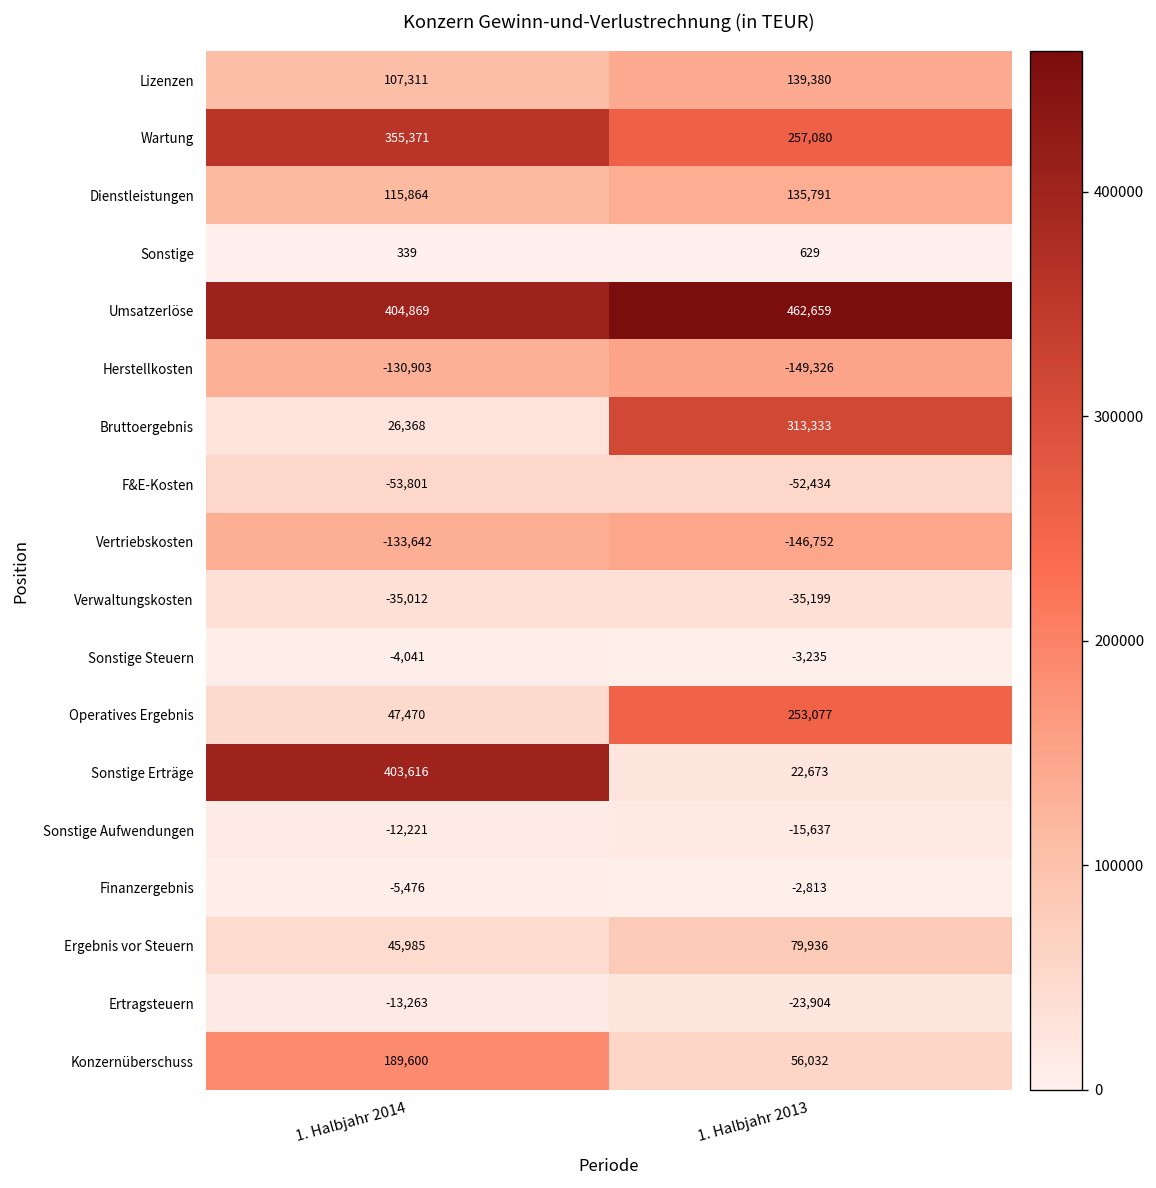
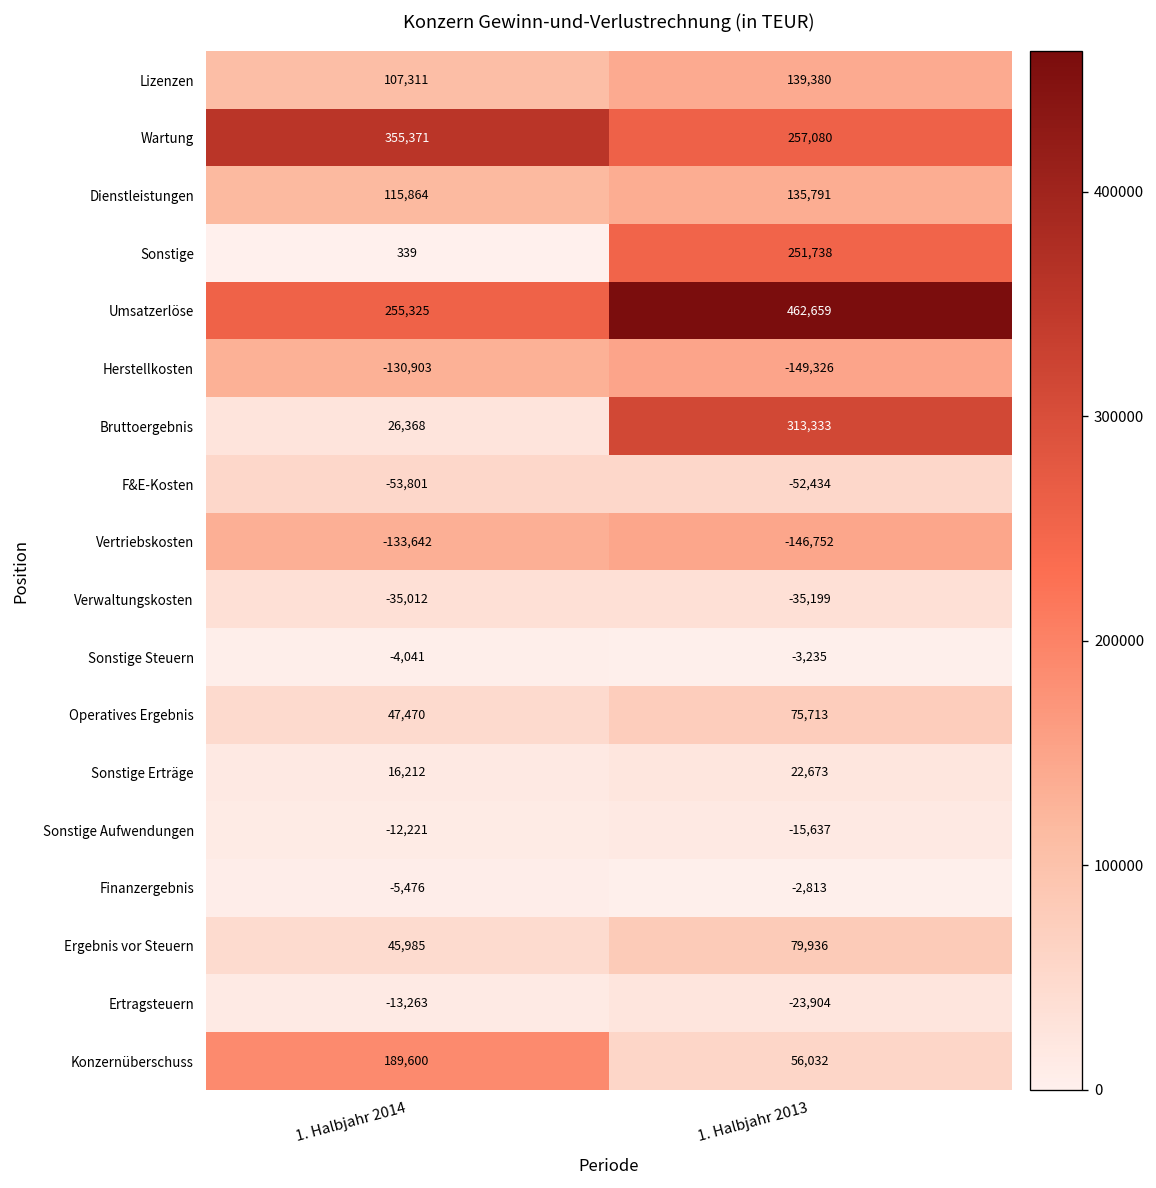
Sonstige, 1. Halbjahr 2013: 629 -> 251,738
Umsatzerlöse, 1. Halbjahr 2014: 404,869 -> 255,325
Operatives Ergebnis, 1. Halbjahr 2013: 253,077 -> 75,713
Sonstige Erträge, 1. Halbjahr 2014: 403,616 -> 16,212
